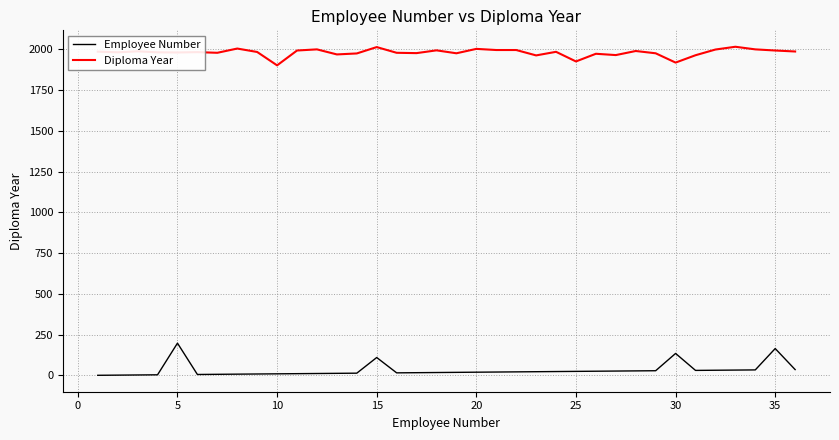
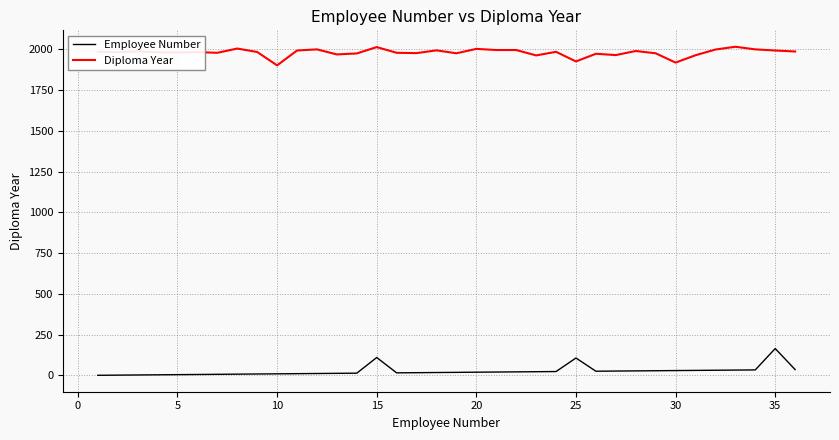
Employee Number, 5: 200 -> 10
Employee Number, 25: 30 -> 110
Employee Number, 30: 140 -> 30
